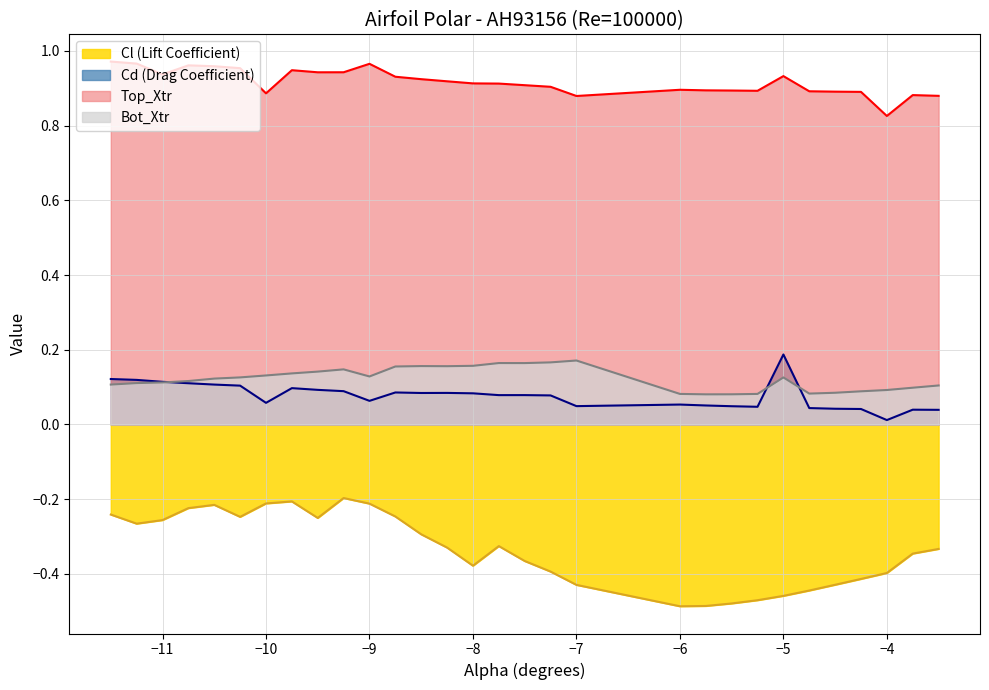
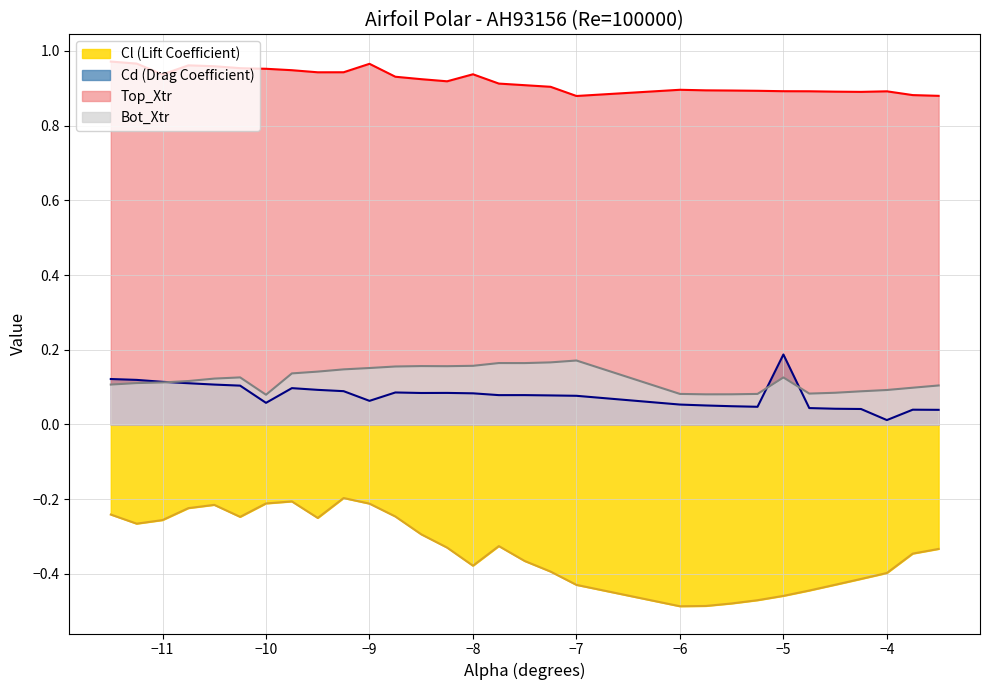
Top_Xtr, −10: 0.89 -> 0.95
Bot_Xtr, −10: 0.13 -> 0.08
Bot_Xtr, −9: 0.13 -> 0.15
Top_Xtr, −8: 0.91 -> 0.94
Cd (Drag Coefficient), −7: 0.05 -> 0.08
Top_Xtr, −5: 0.93 -> 0.89
Top_Xtr, −4: 0.83 -> 0.89
